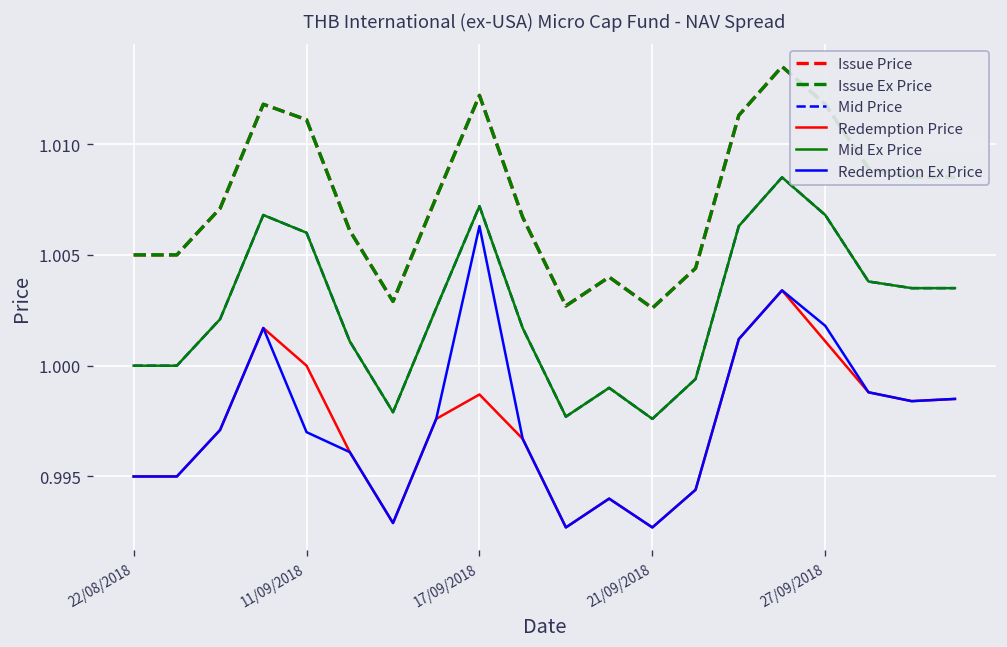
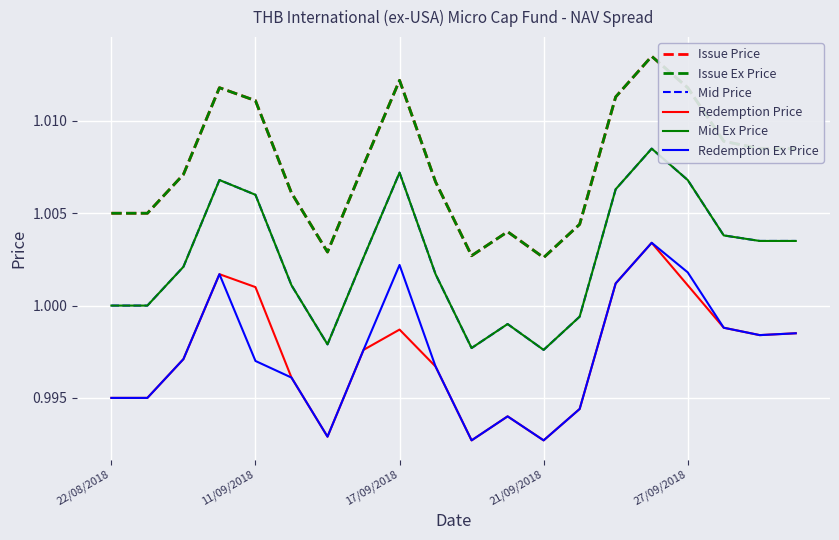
Redemption Price, 11/09/2018: 1.000 -> 1.001
Redemption Ex Price, 17/09/2018: 1.0063 -> 1.0022
